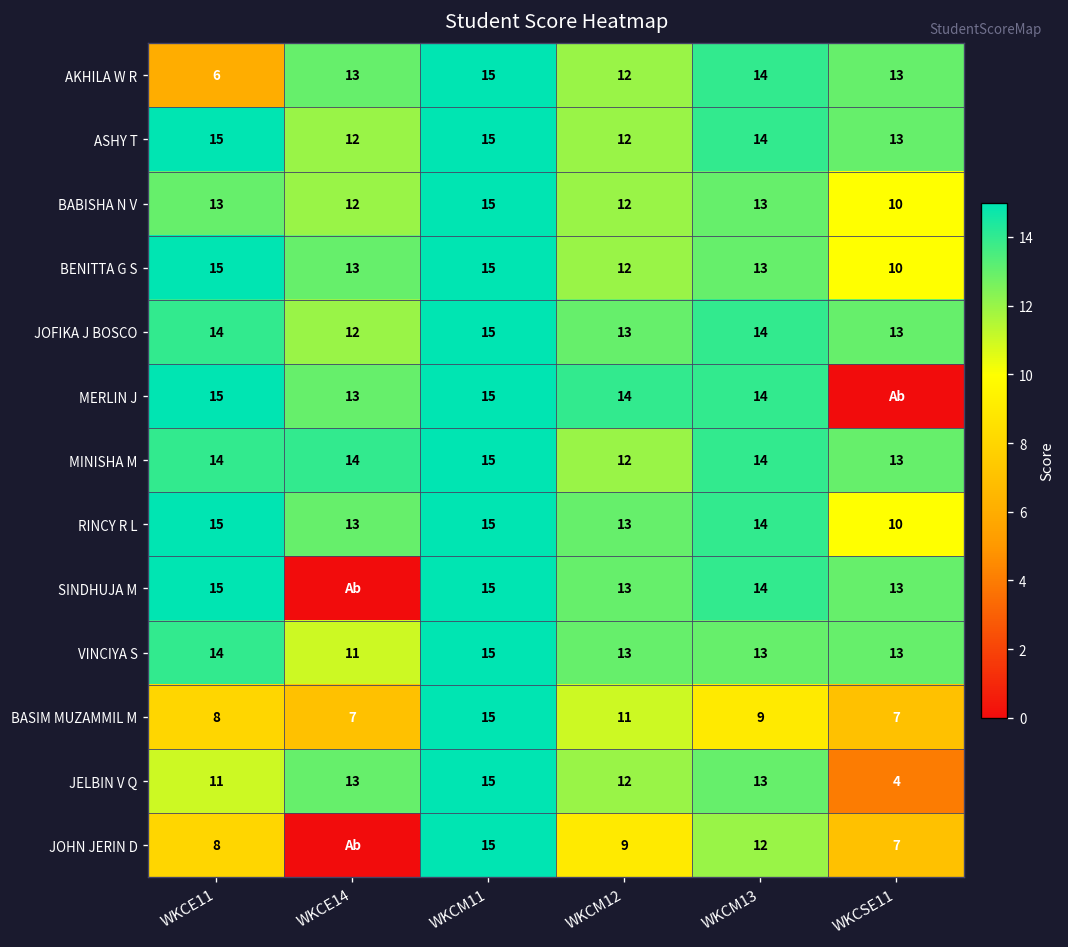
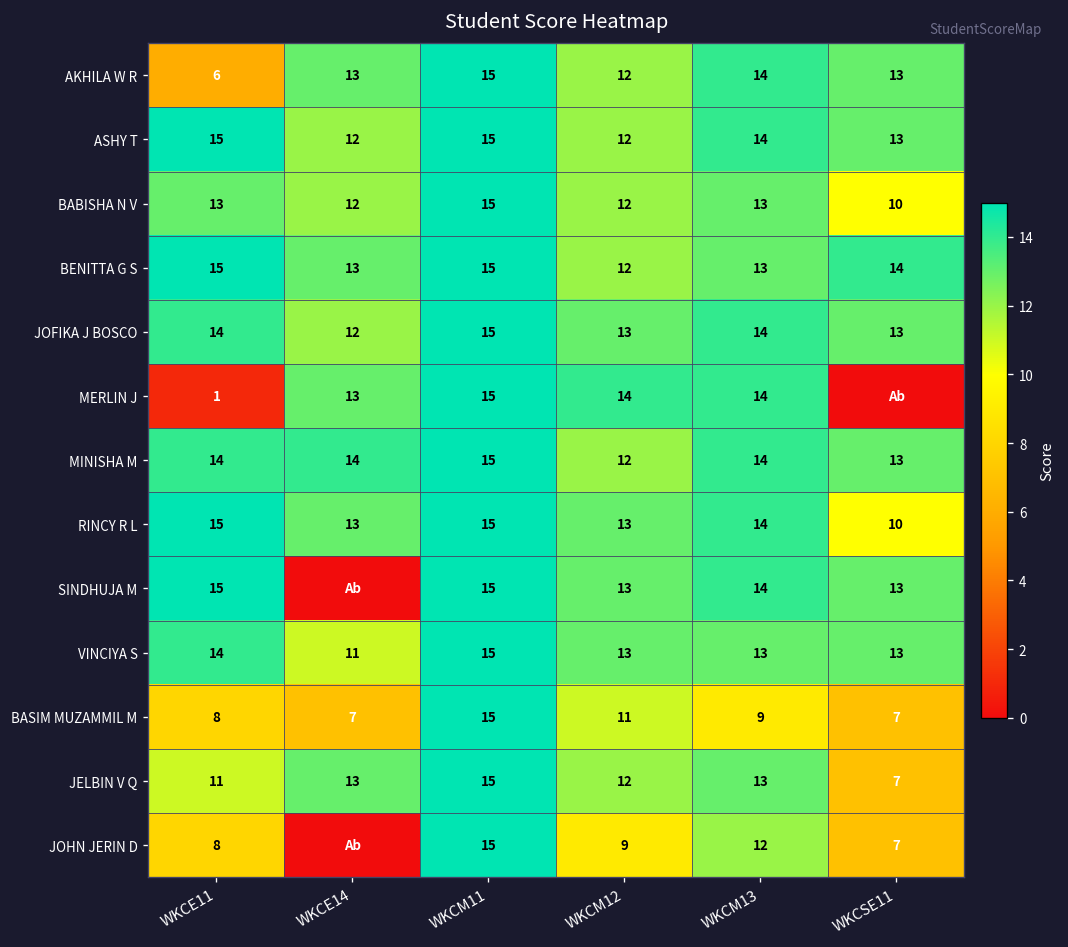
BENITTA G S, WKCSE11: 10 -> 14
MERLIN J, WKCE11: 15 -> 1
JELBIN V Q, WKCSE11: 4 -> 7
